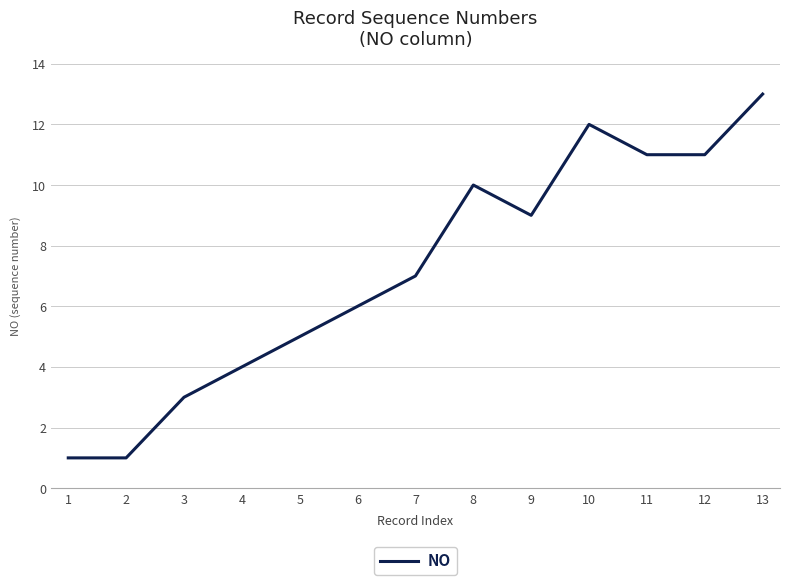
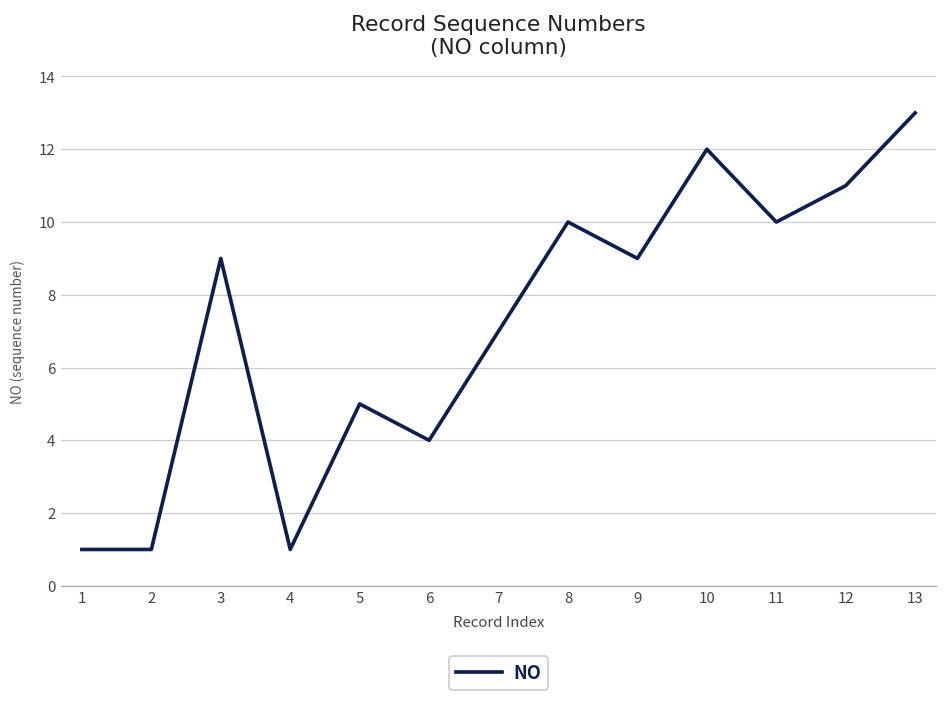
3: 3 -> 9
4: 4 -> 1
6: 6 -> 4
11: 11 -> 10
